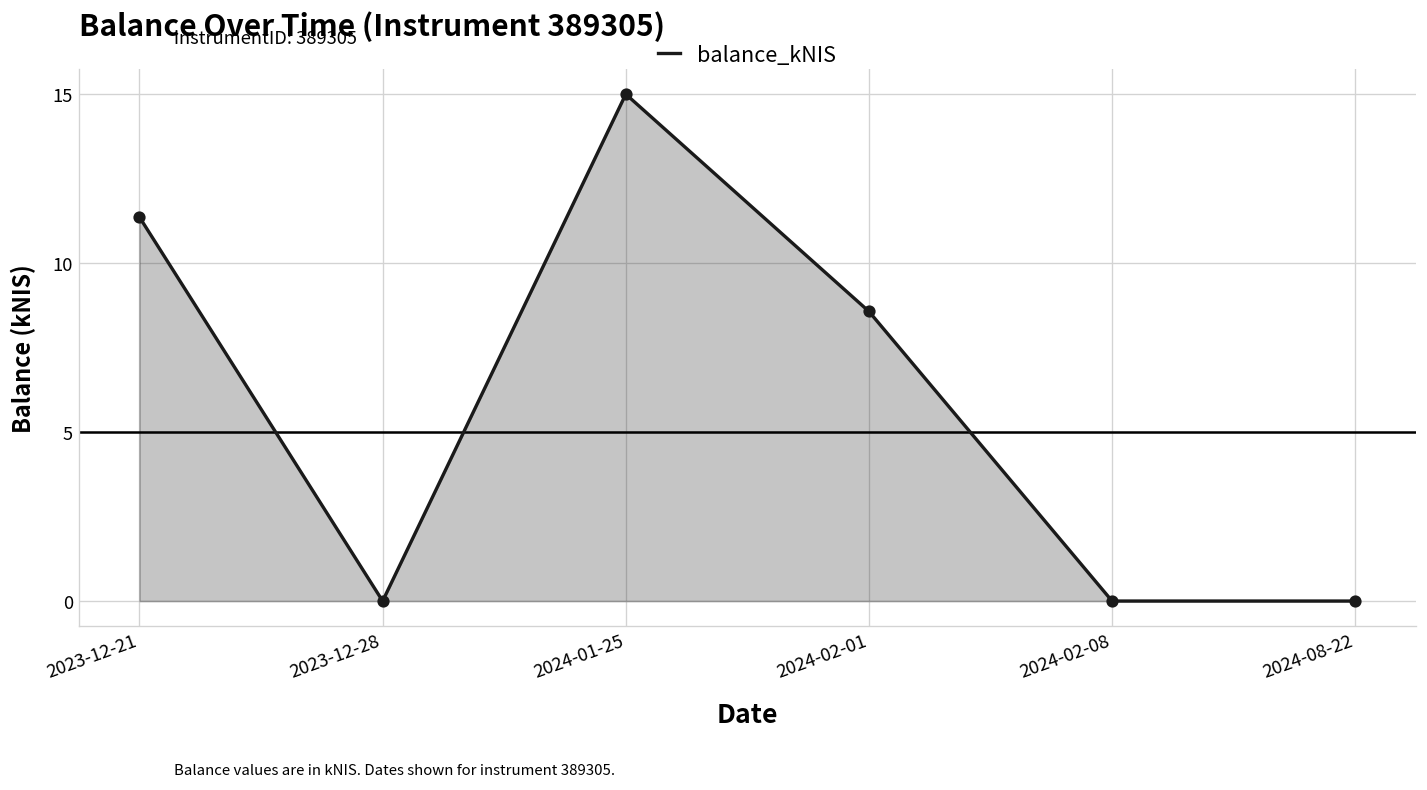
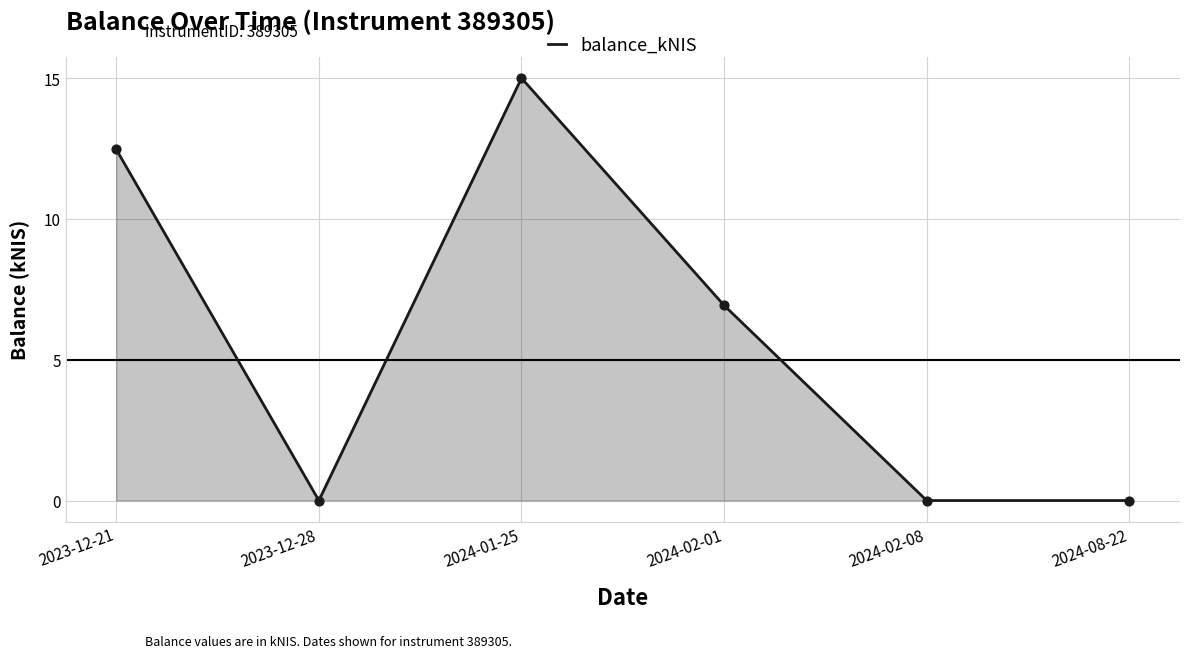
2023-12-21: 11.4 -> 12.5
2024-02-01: 8.6 -> 6.9
